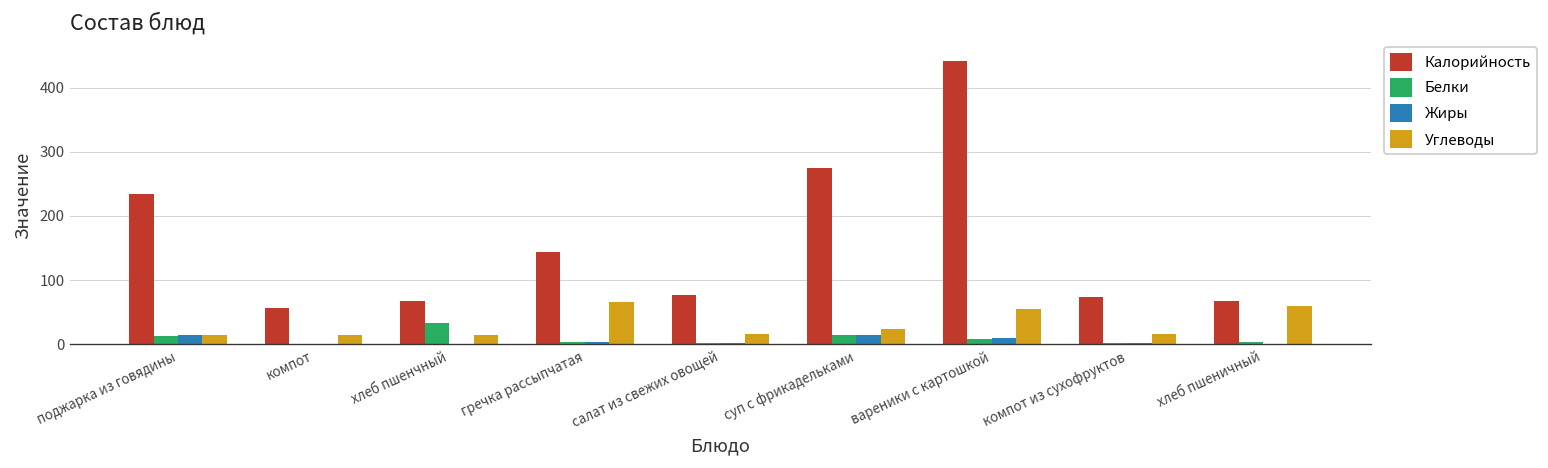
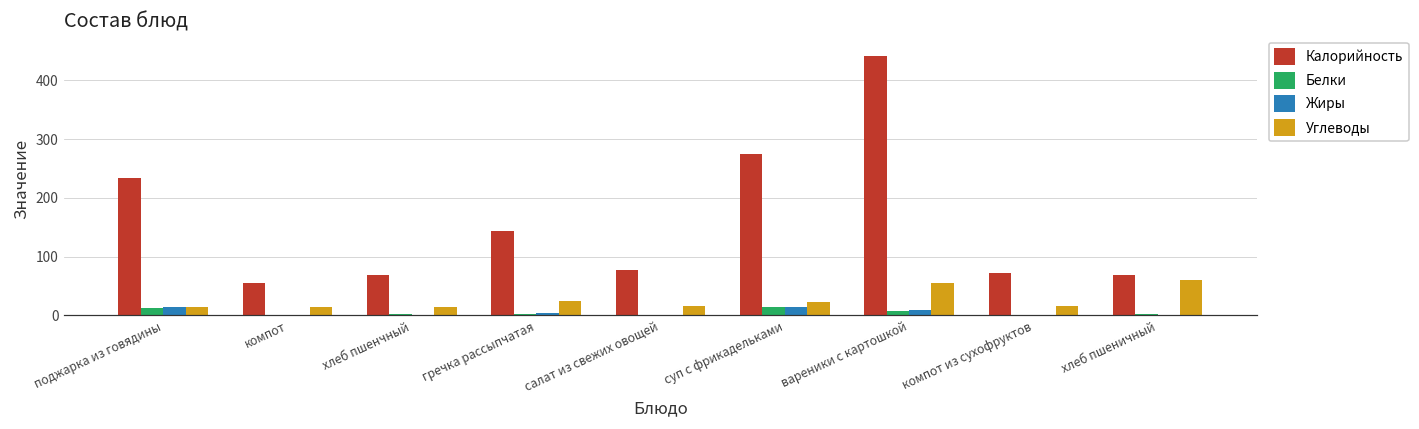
Белки, хлеб пшенчный: 30 -> 0
Углеводы, гречка рассыпчатая: 70 -> 20
